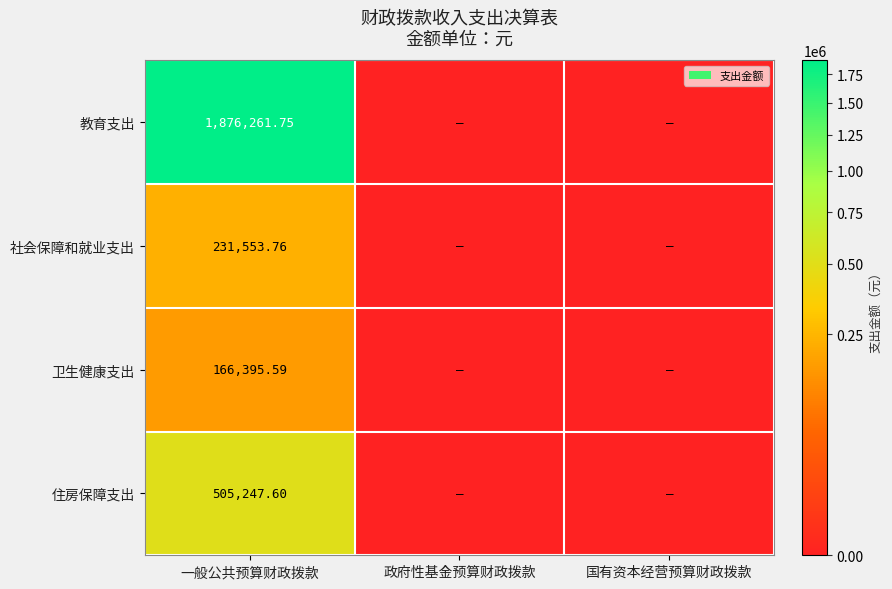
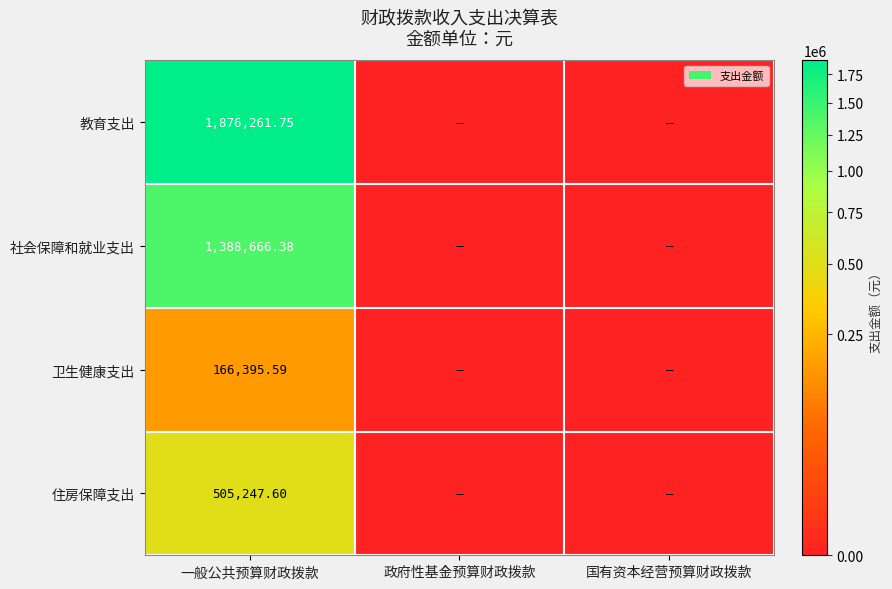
社会保障和就业支出, 一般公共预算财政拨款: 231,553.76 -> 1,388,666.38
